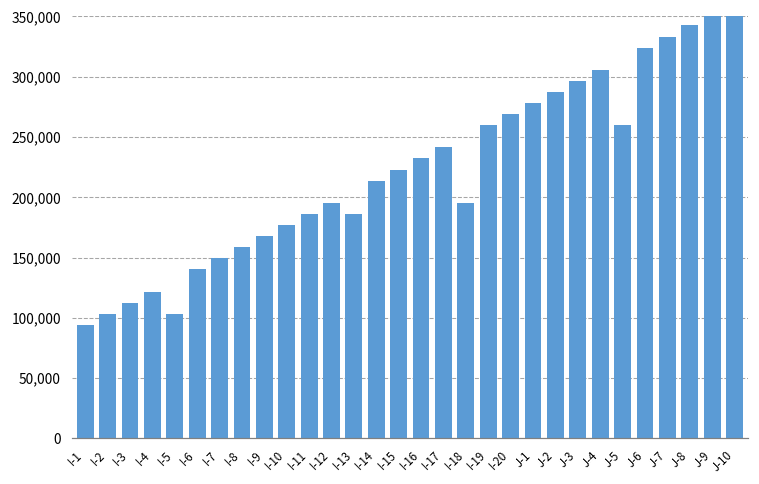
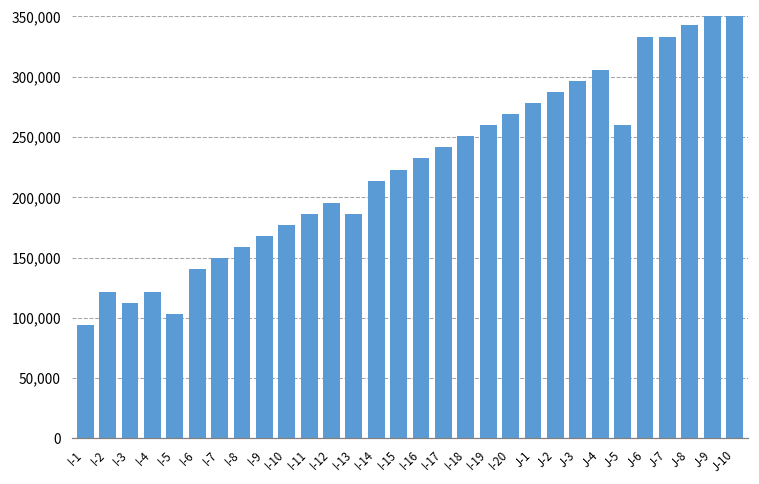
I-2: 103,000 -> 122,000
I-18: 195,000 -> 251,000
J-6: 324,000 -> 333,000
